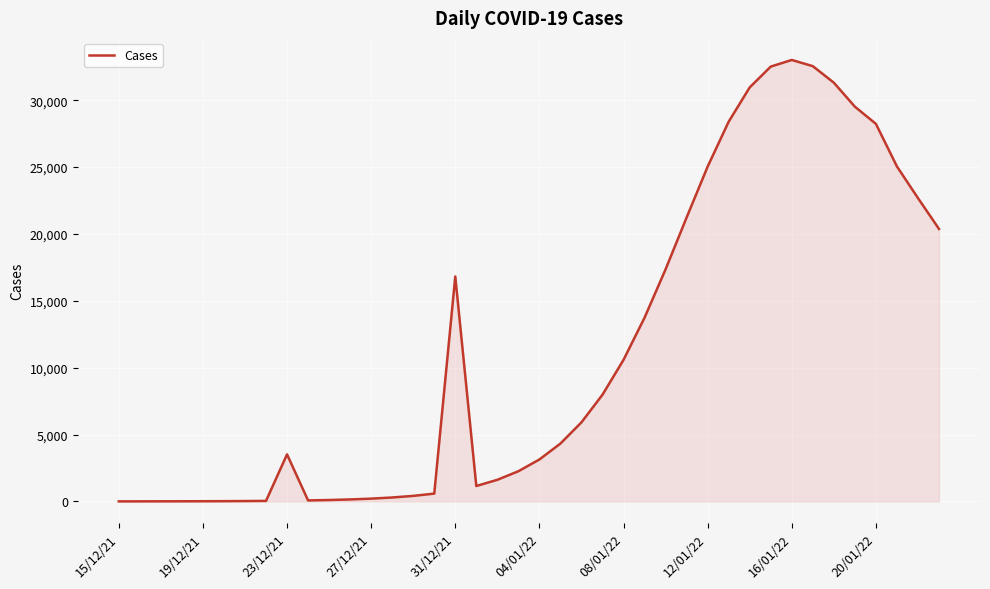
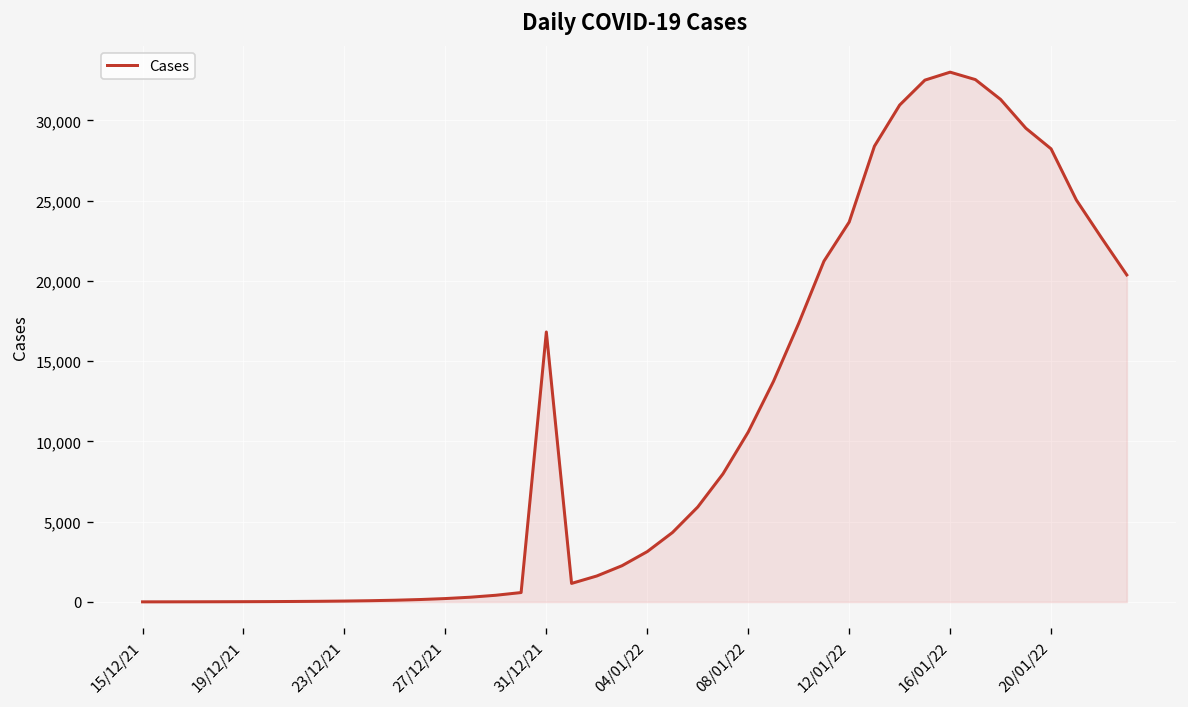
23/12/21: 3,500 -> 100
12/01/22: 25,000 -> 23,700
